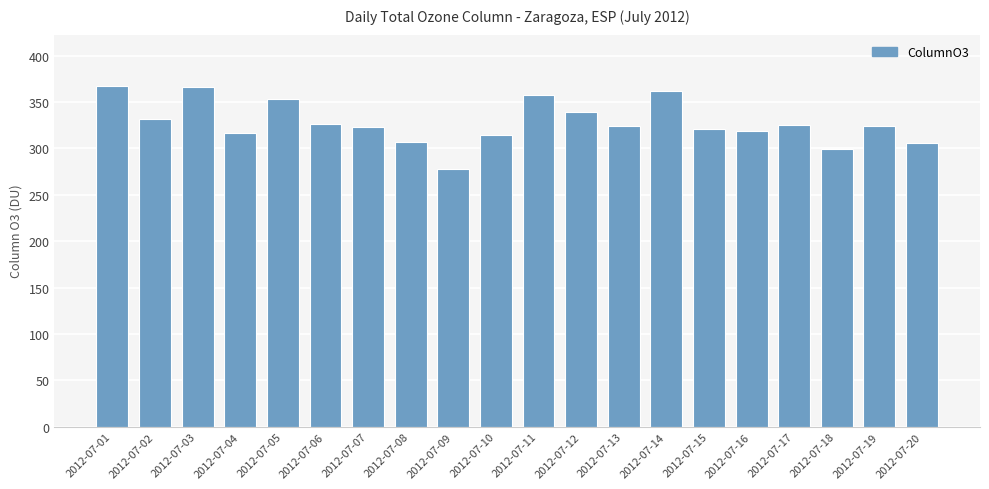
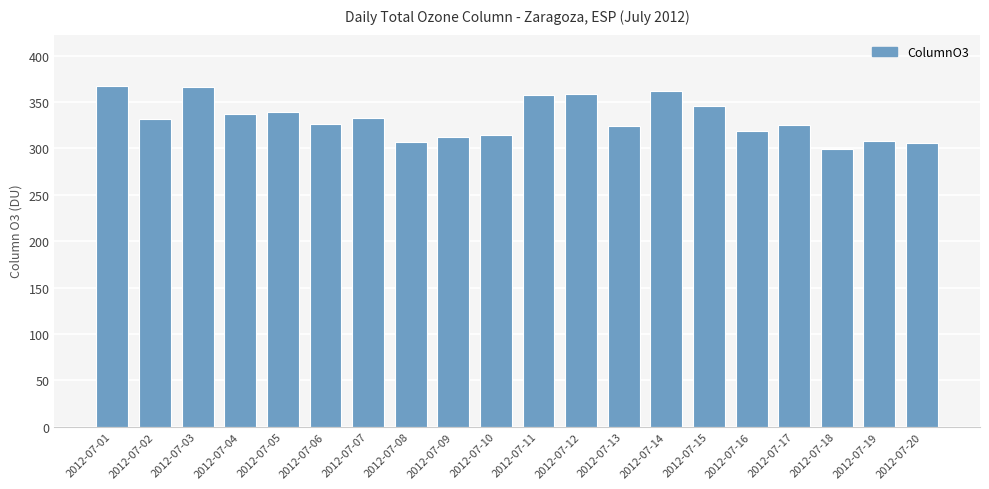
2012-07-04: 320 -> 340
2012-07-05: 350 -> 340
2012-07-07: 320 -> 330
2012-07-09: 280 -> 310
2012-07-12: 340 -> 360
2012-07-15: 320 -> 350
2012-07-19: 320 -> 310
